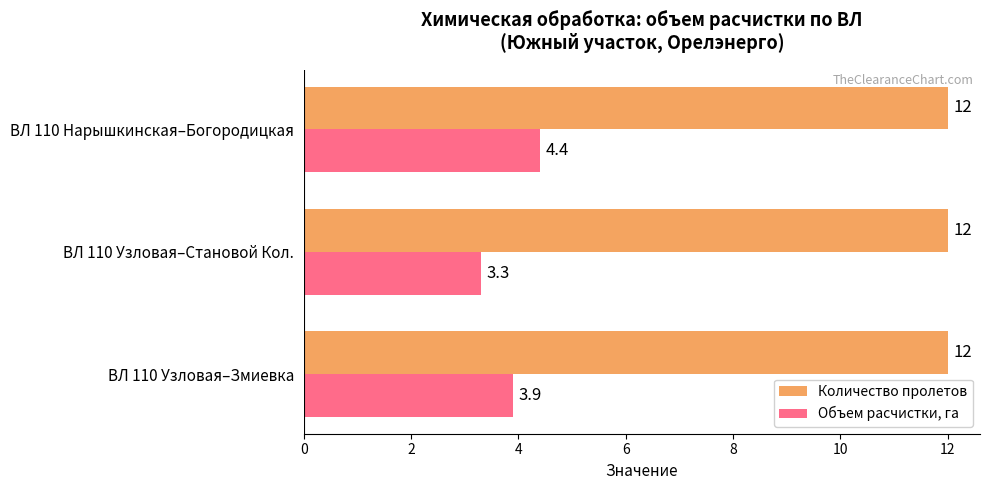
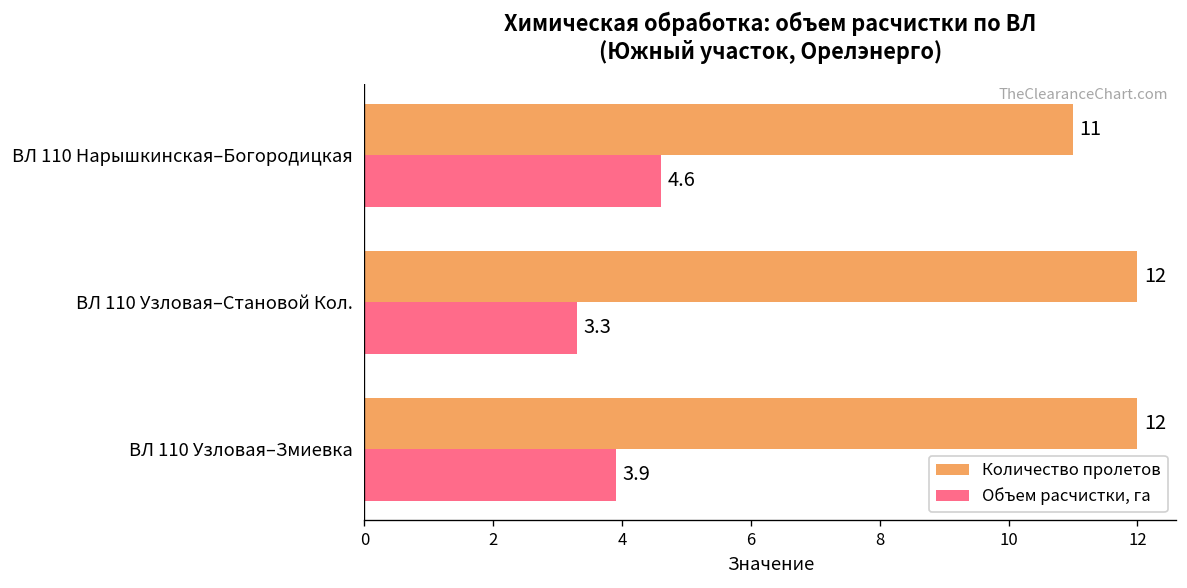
Количество пролетов, ВЛ 110 Нарышкинская–Богородицкая: 12 -> 11
Объем расчистки, га, ВЛ 110 Нарышкинская–Богородицкая: 4.4 -> 4.6
